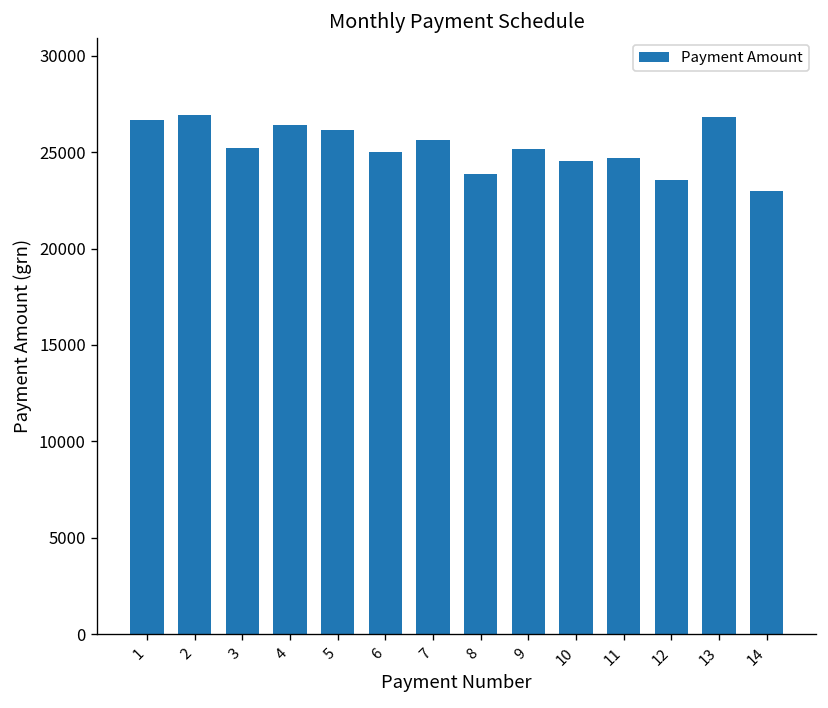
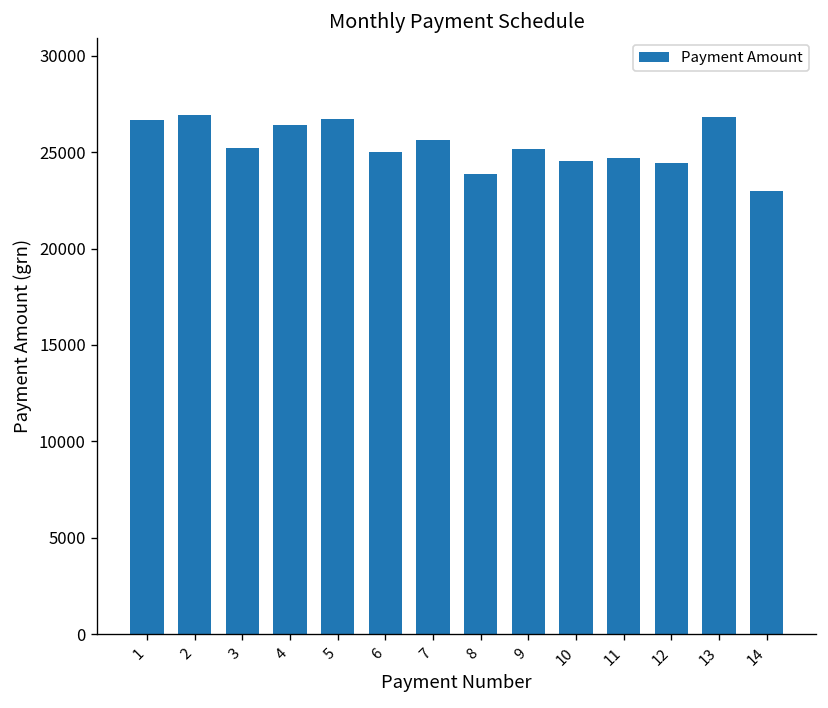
5: 26100 -> 26700
12: 23500 -> 24400
